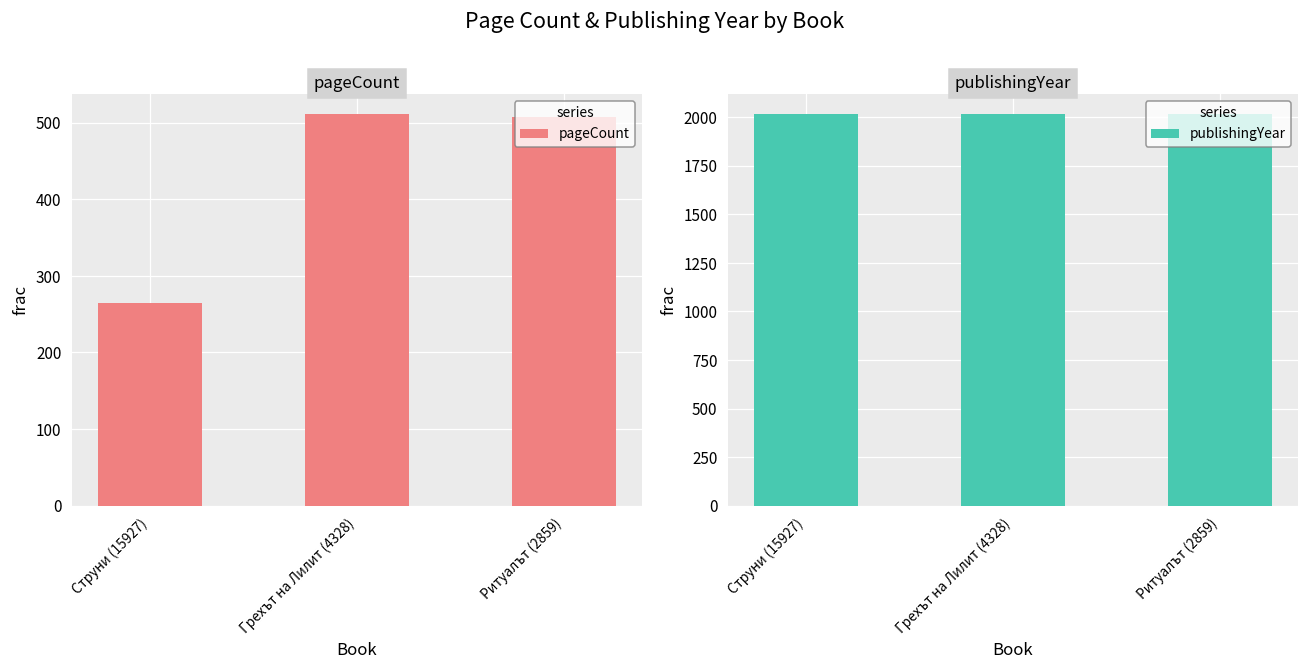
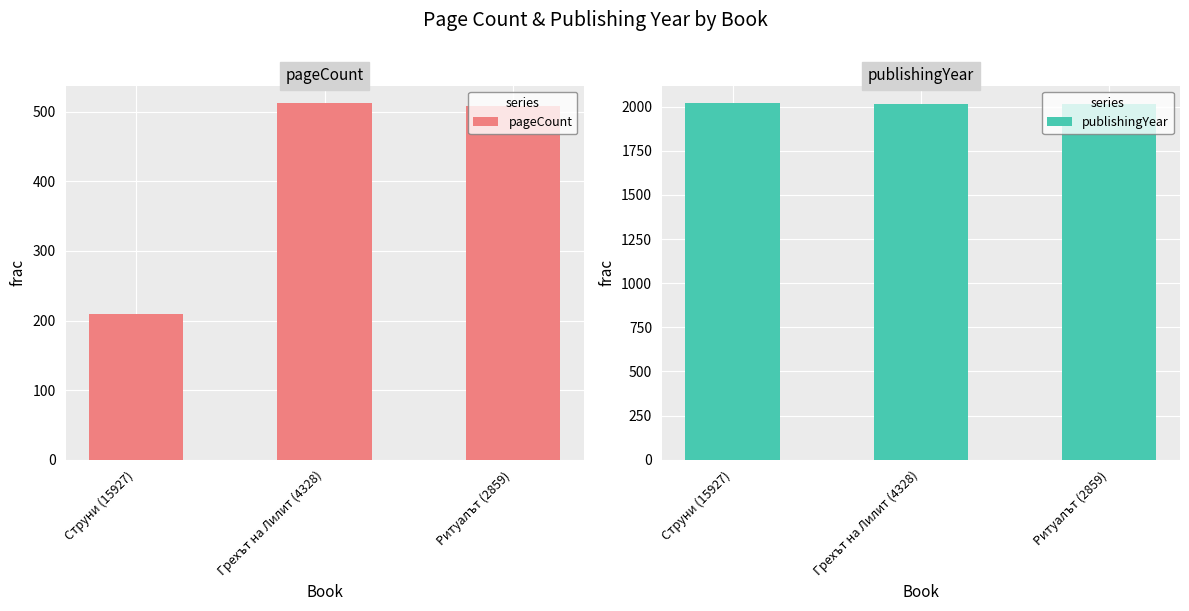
pageCount, Струни (15927): 260 -> 210
